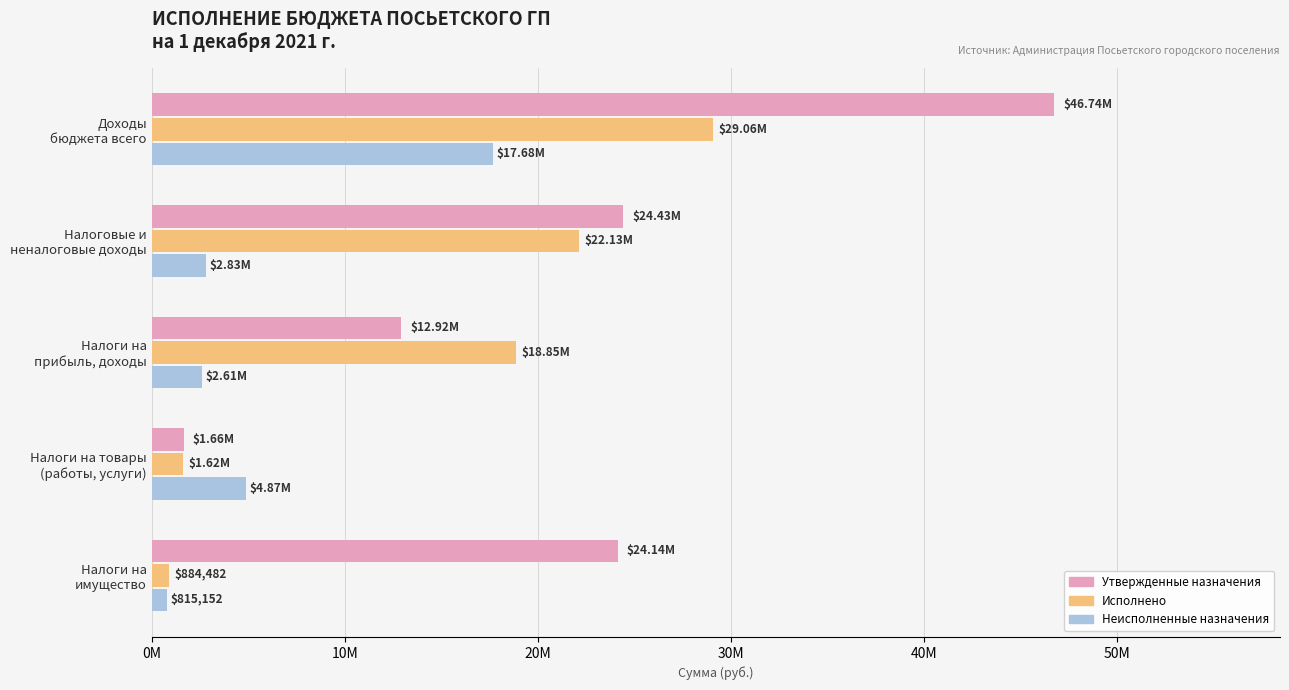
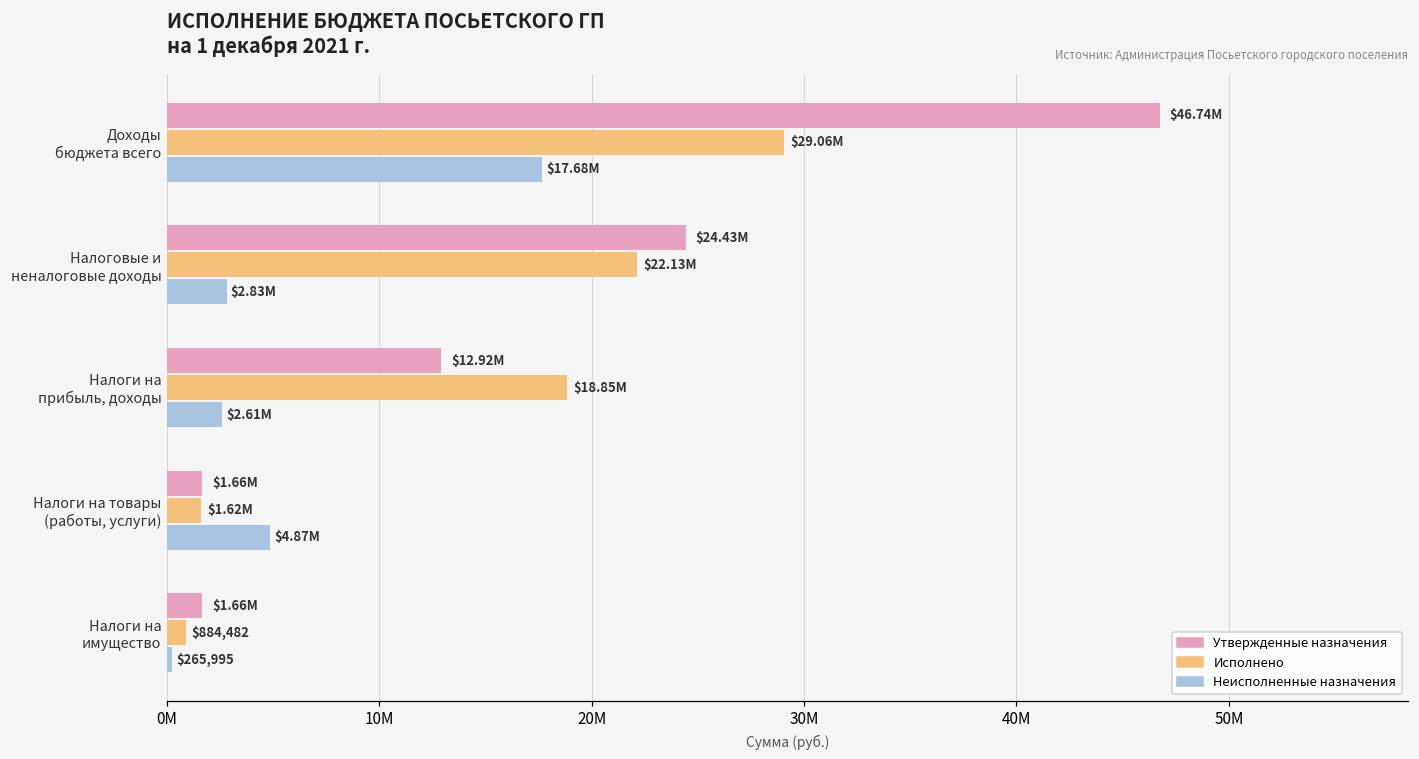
Утвержденные назначения, Налоги на имущество: $24.14M -> $1.66M
Неисполненные назначения, Налоги на имущество: $815,152 -> $265,995
